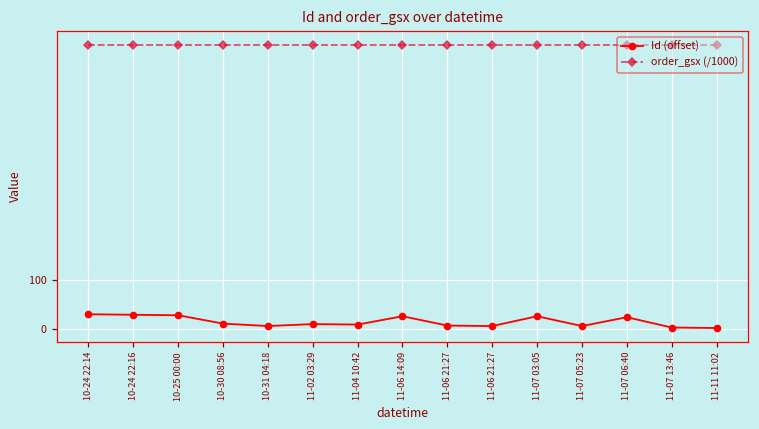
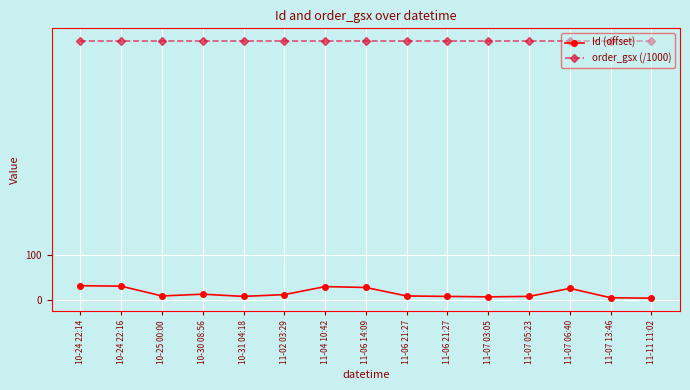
Id (offset), 10-25 00:00: 30 -> 10
Id (offset), 11-04 10:42: 10 -> 30
Id (offset), 11-07 03:05: 30 -> 10
